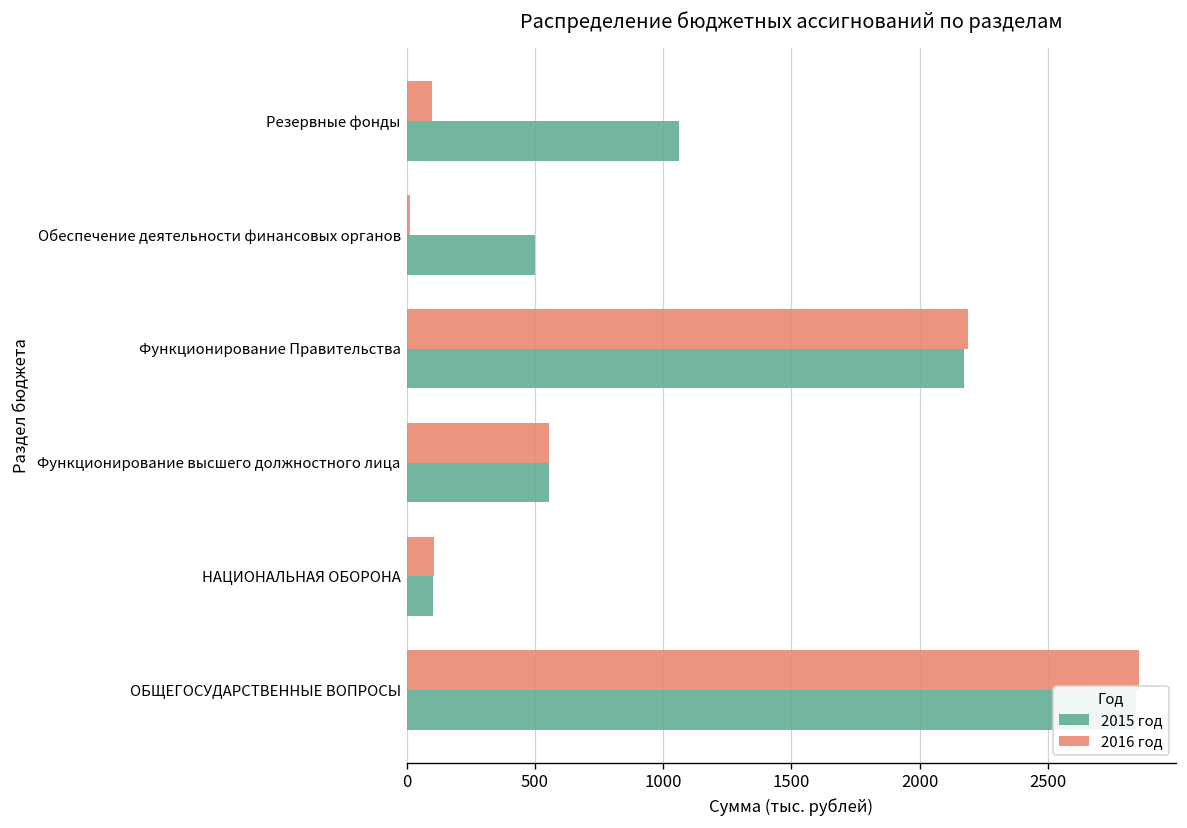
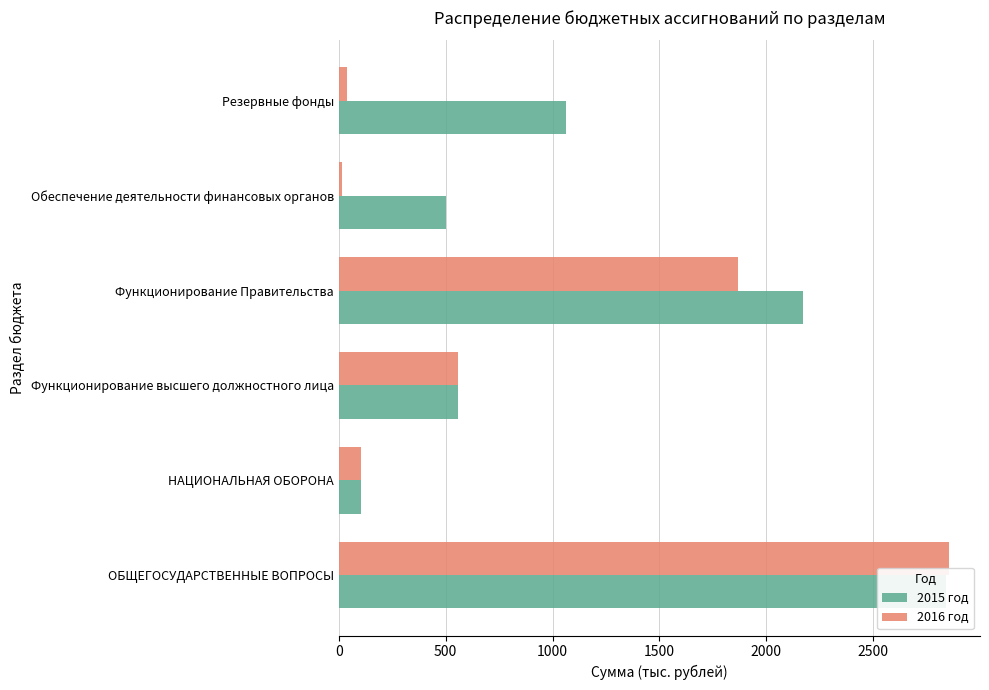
2016 год, Резервные фонды: 100 -> 40
2016 год, Функционирование Правительства: 2190 -> 1870
